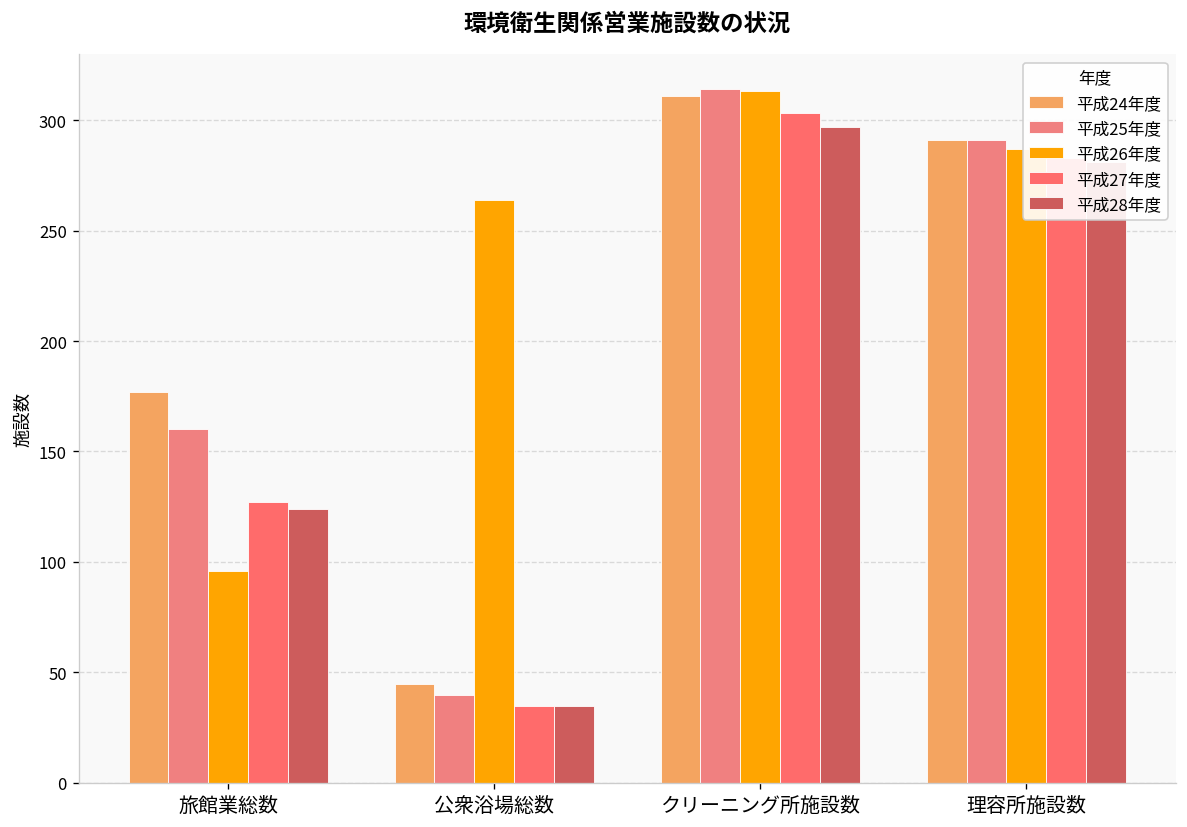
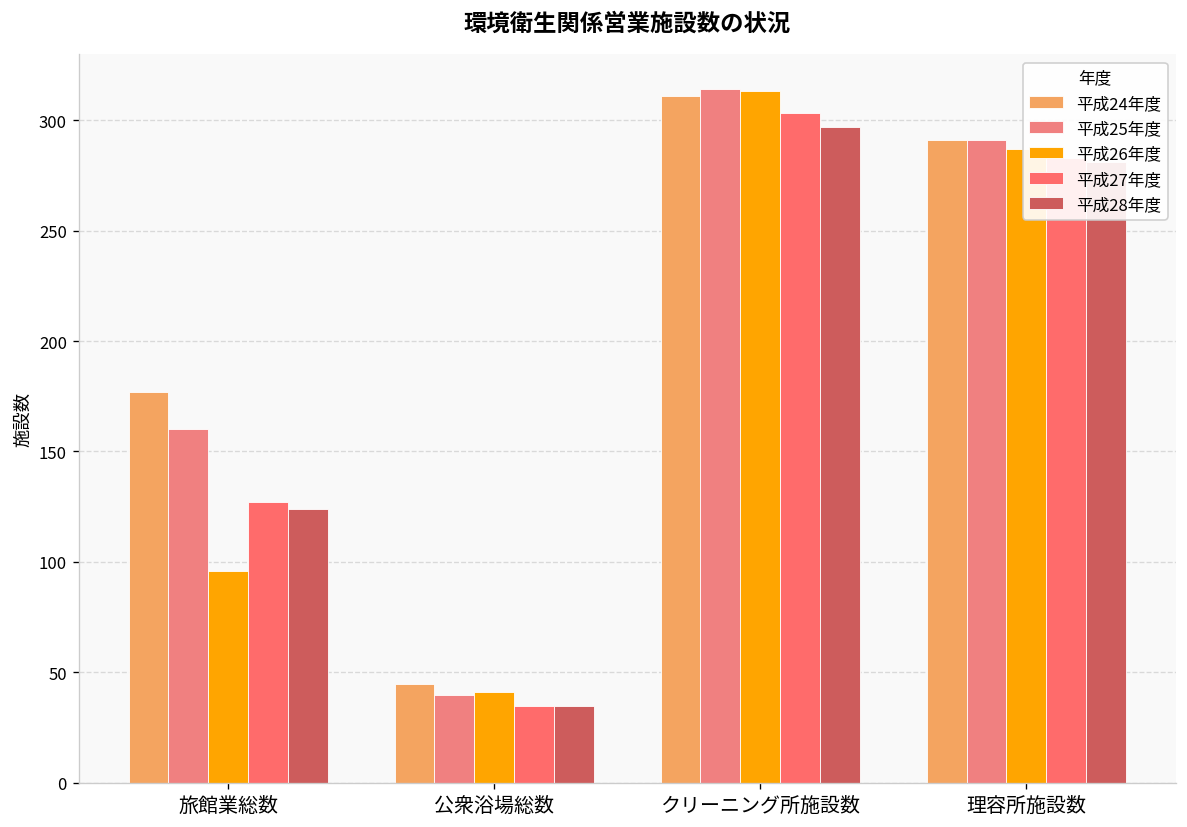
平成26年度, 公衆浴場総数: 264 -> 41
